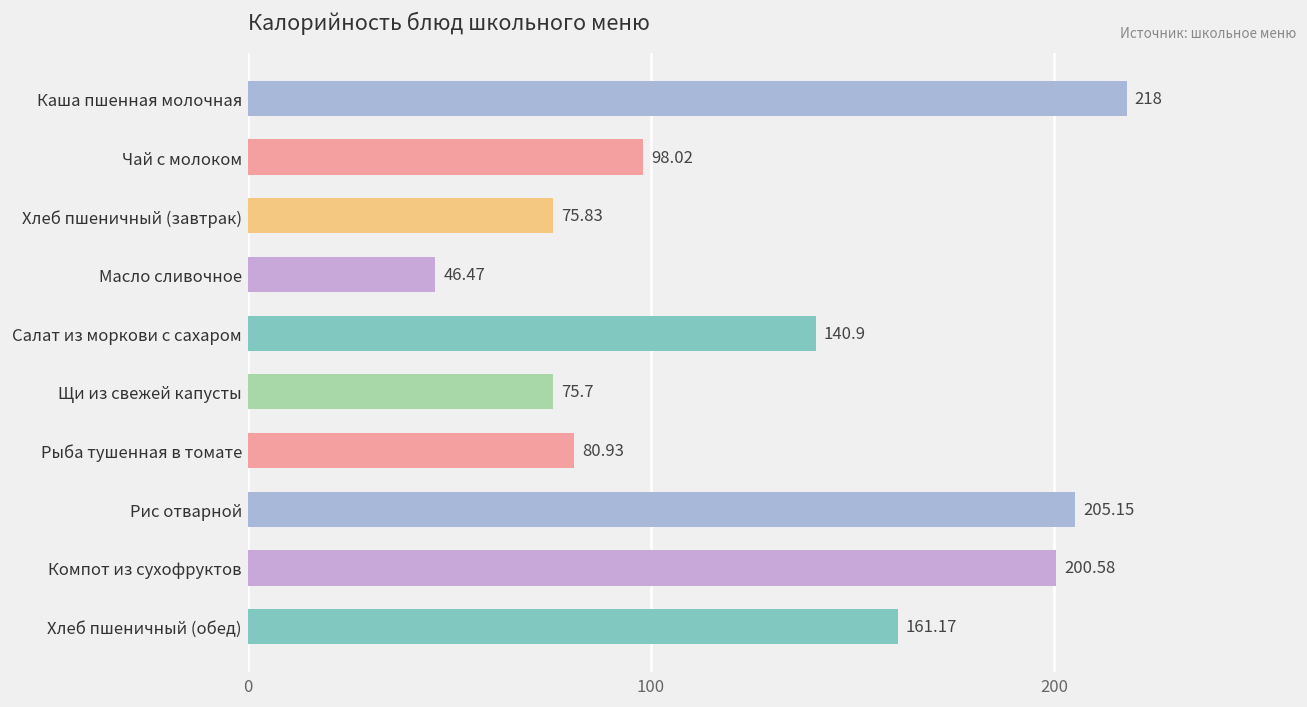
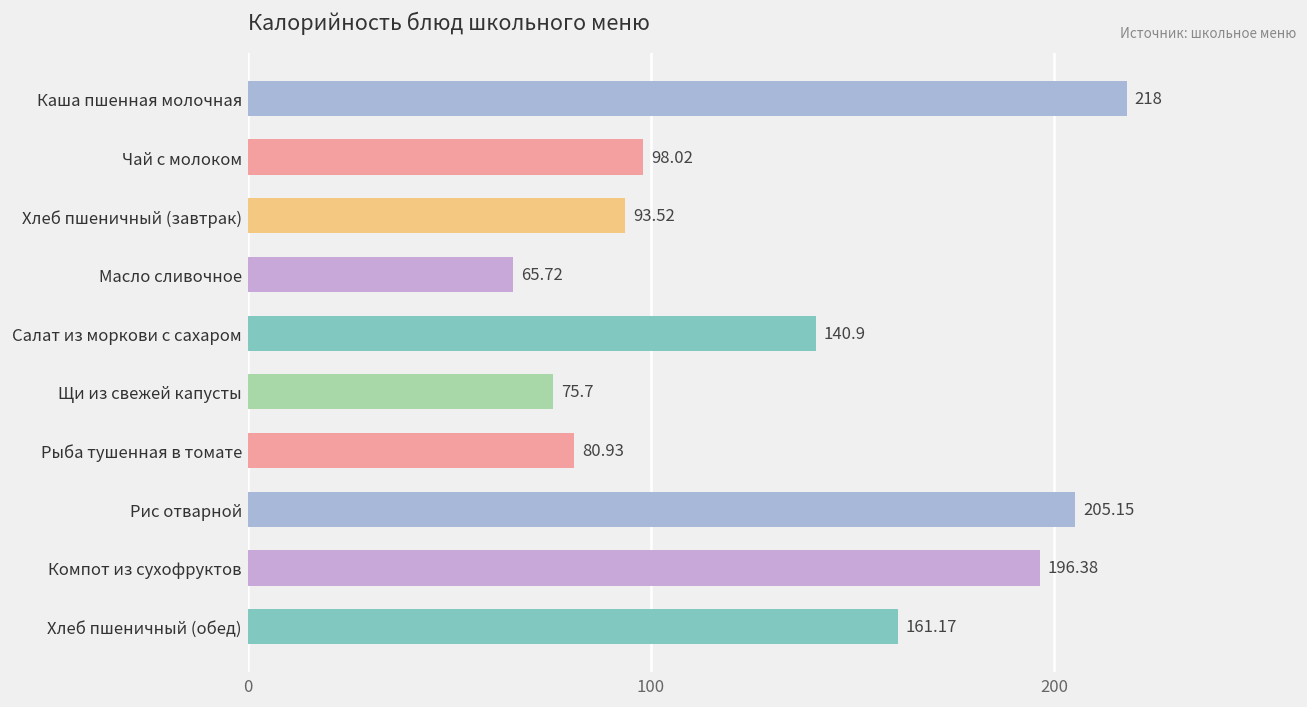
Хлеб пшеничный (завтрак): 75.83 -> 93.52
Масло сливочное: 46.47 -> 65.72
Компот из сухофруктов: 200.58 -> 196.38
